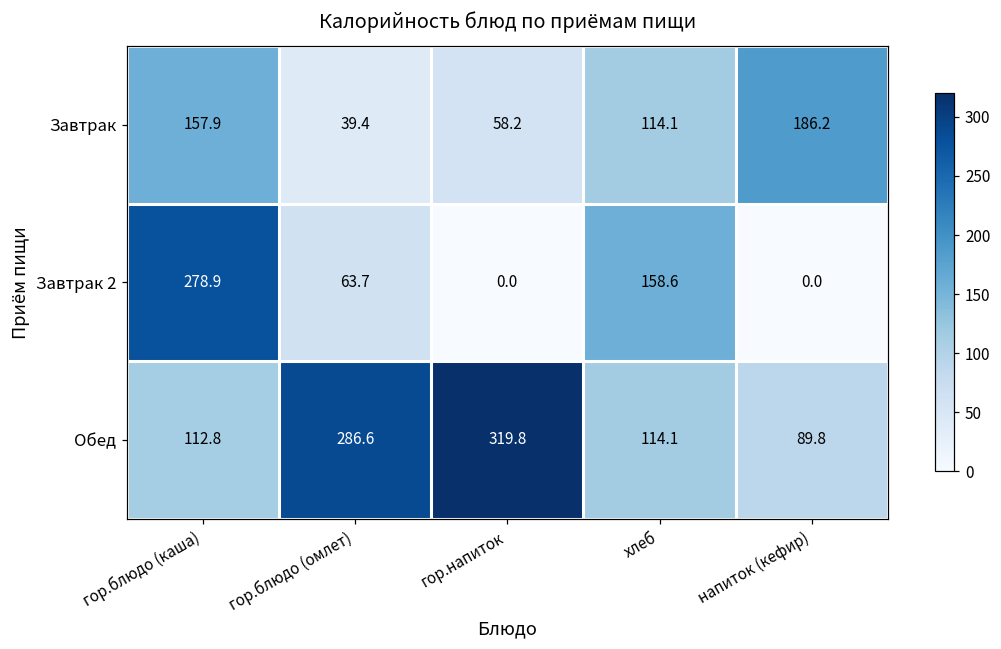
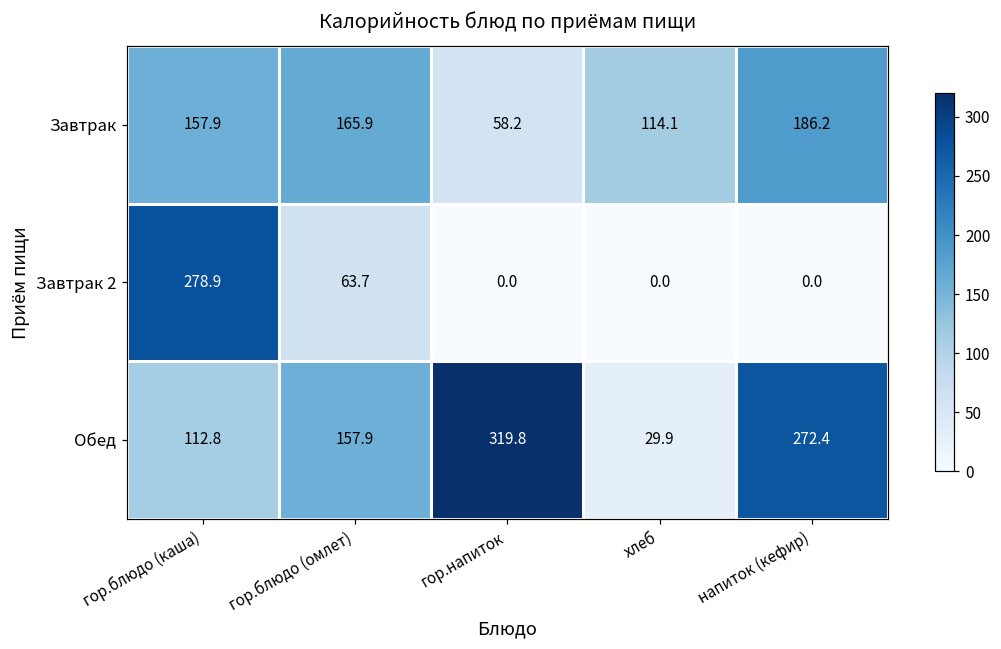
Завтрак, гор.блюдо (омлет): 39.4 -> 165.9
Завтрак 2, хлеб: 158.6 -> 0.0
Обед, гор.блюдо (омлет): 286.6 -> 157.9
Обед, хлеб: 114.1 -> 29.9
Обед, напиток (кефир): 89.8 -> 272.4
